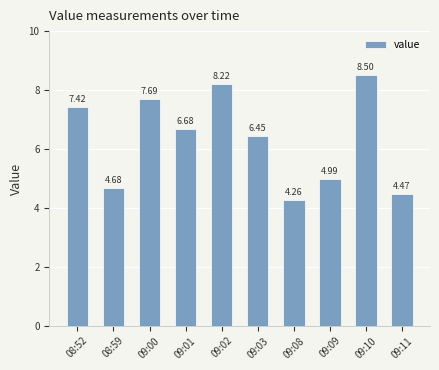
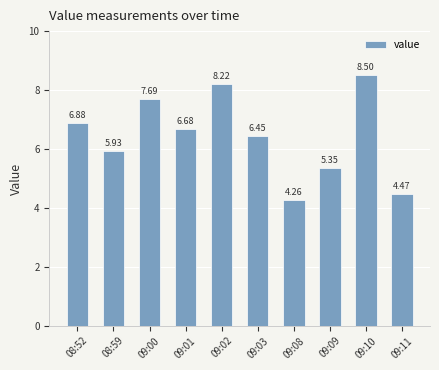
08:52: 7.42 -> 6.88
08:59: 4.68 -> 5.93
09:09: 4.99 -> 5.35
